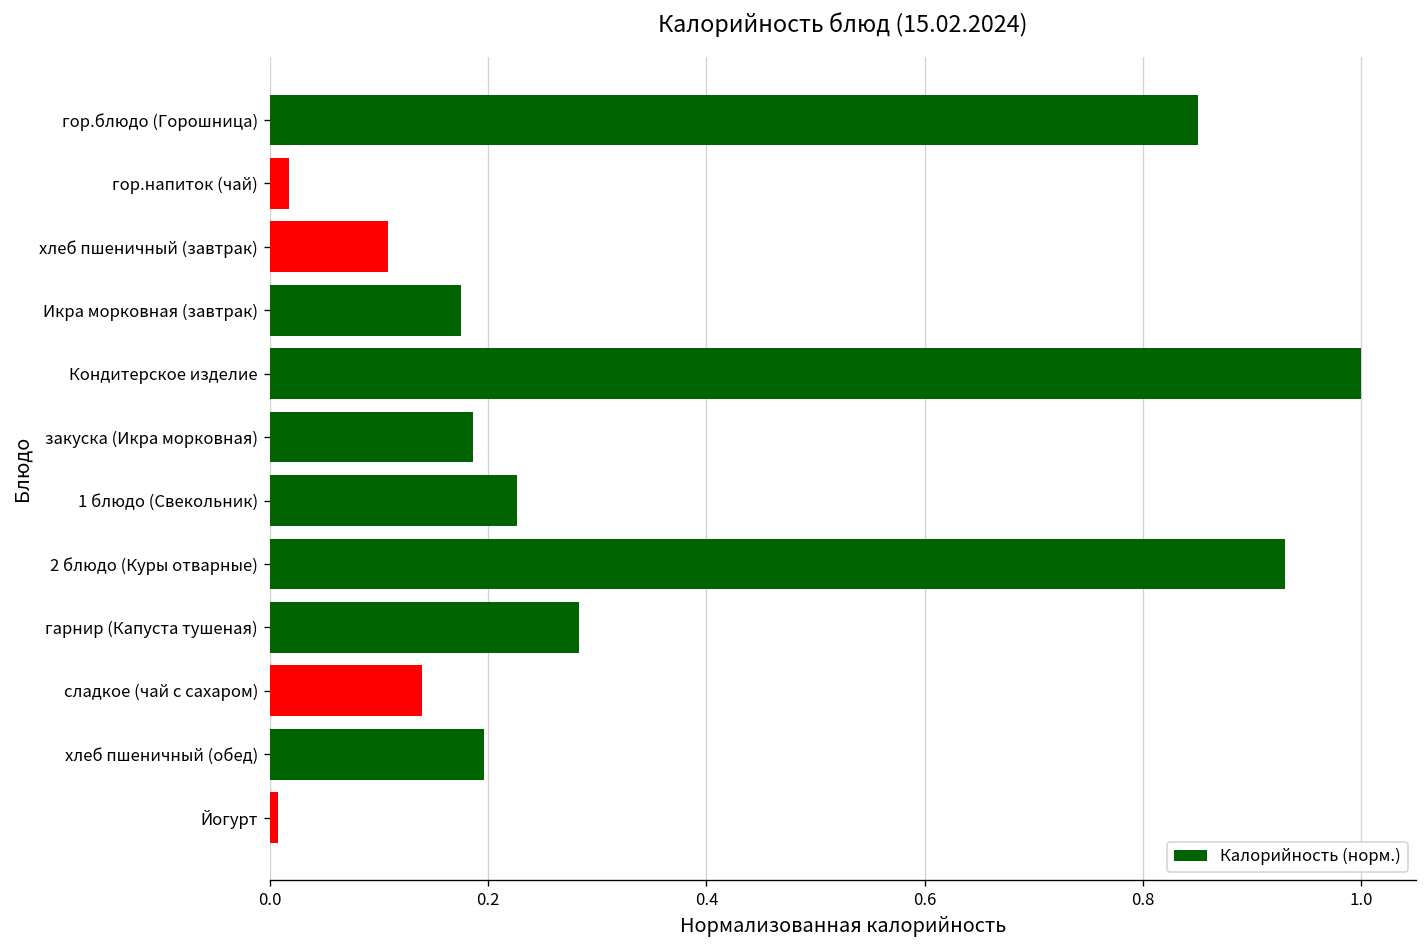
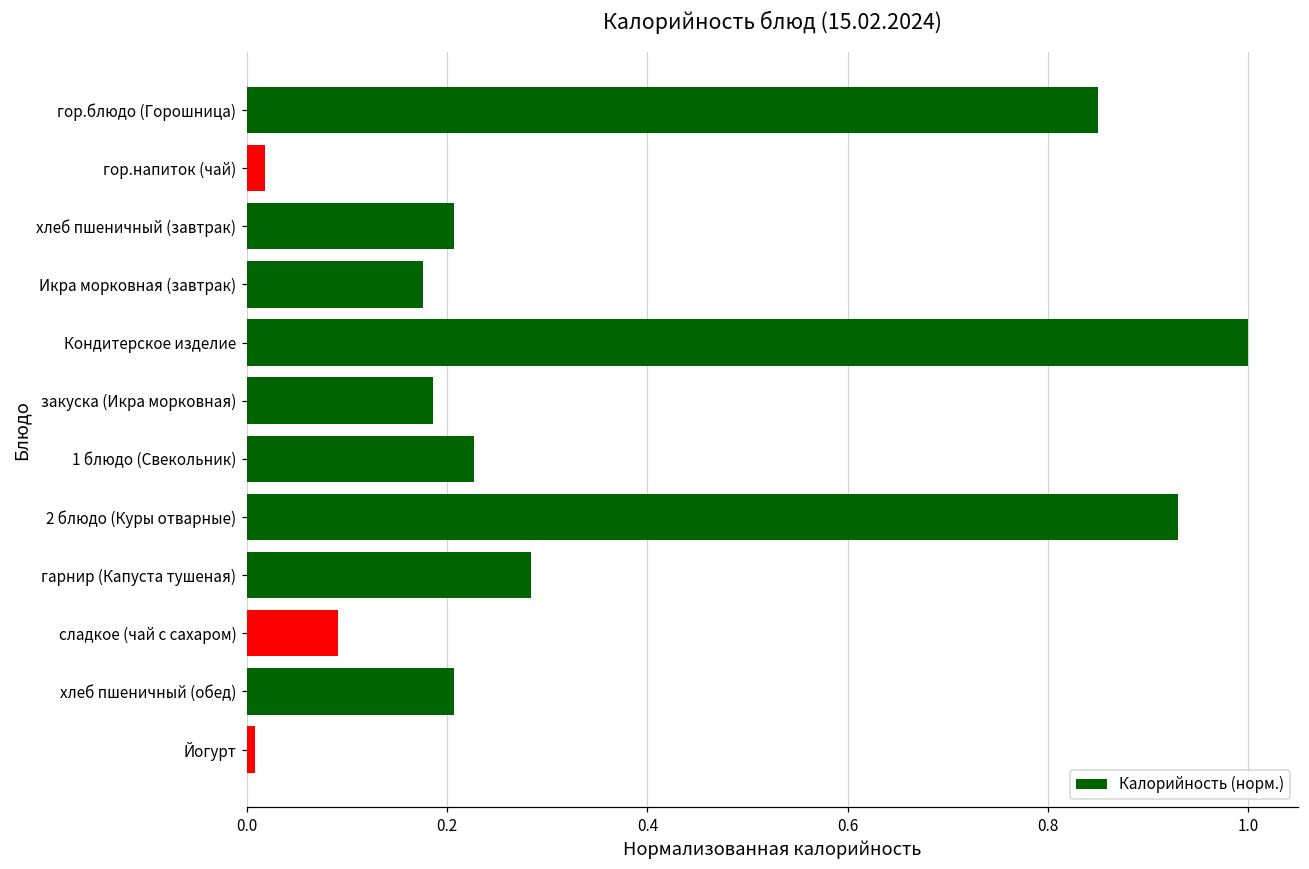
хлеб пшеничный (завтрак): 0.11 -> 0.21
сладкое (чай с сахаром): 0.14 -> 0.09
хлеб пшеничный (обед): 0.20 -> 0.21
